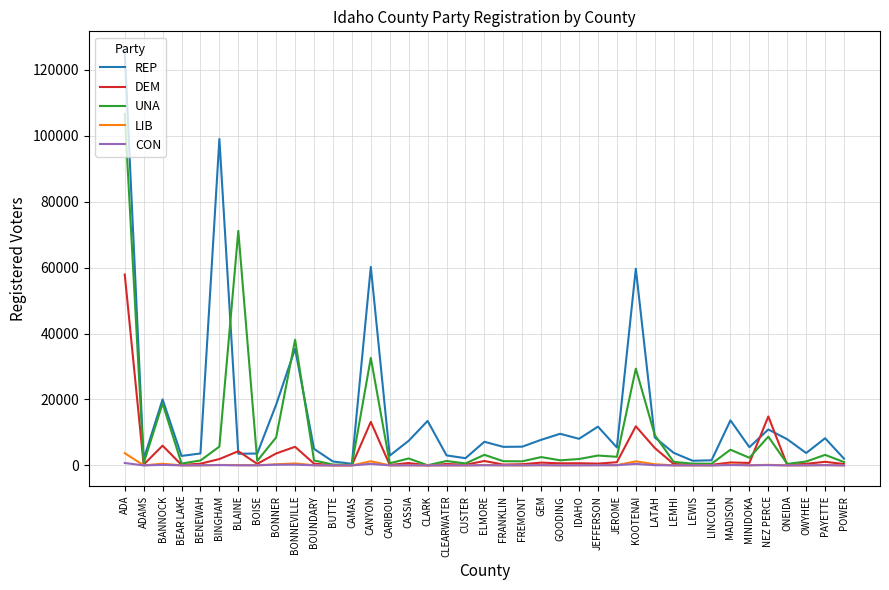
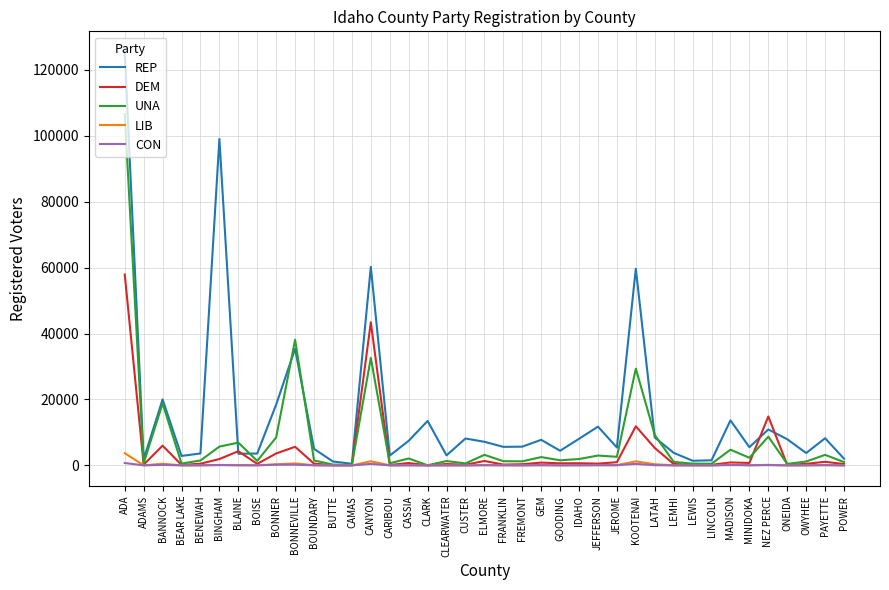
UNA, BLAINE: 71000 -> 7000
DEM, CANYON: 13000 -> 43000
REP, CUSTER: 2000 -> 8000
REP, GOODING: 10000 -> 4000
